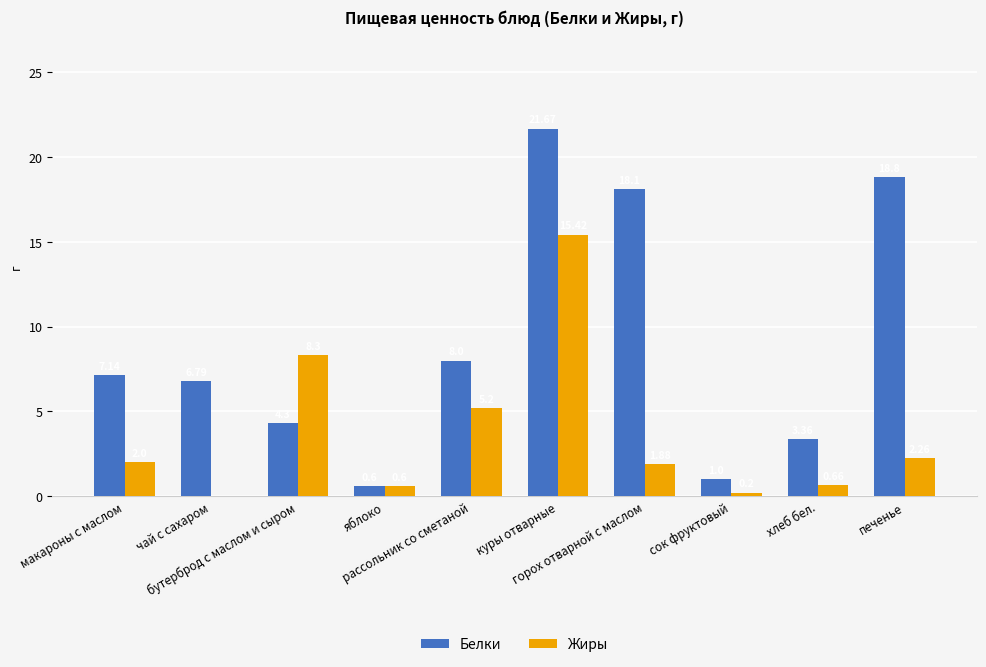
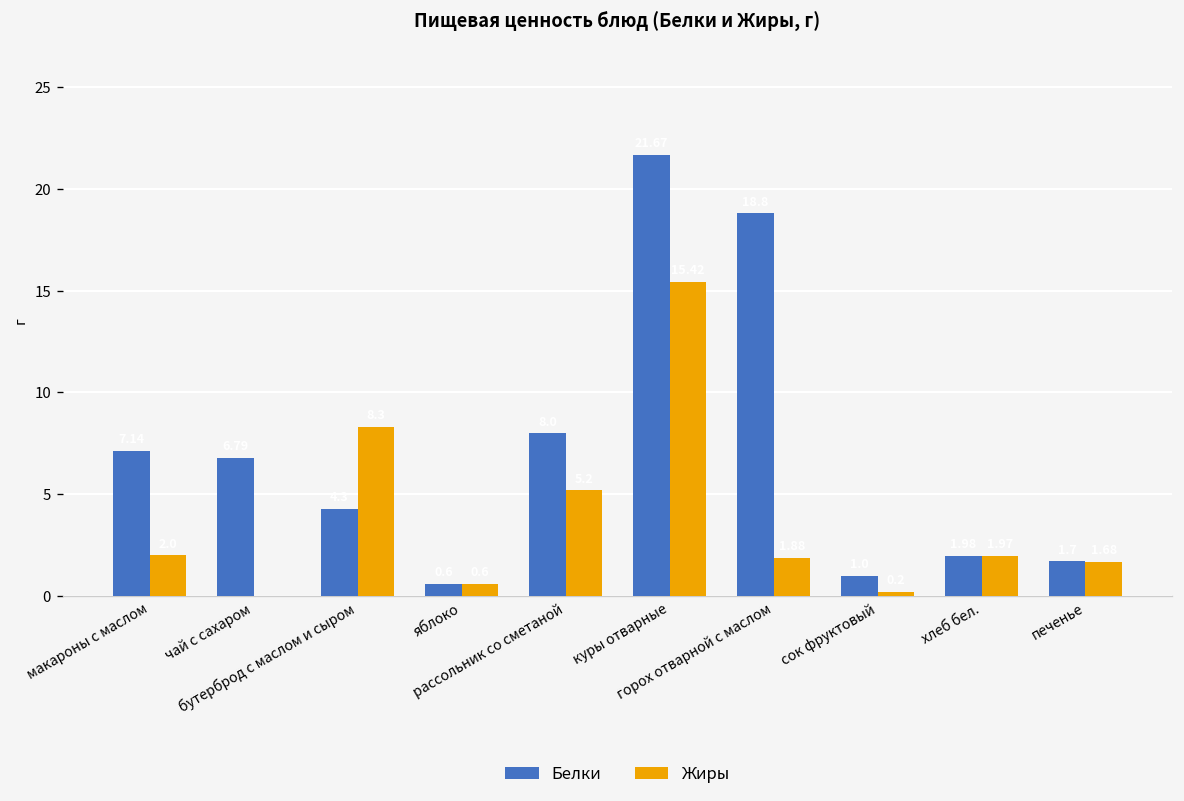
Белки, горох отварной с маслом: 18.1 -> 18.8
Белки, хлеб бел.: 3.4 -> 2.0
Жиры, хлеб бел.: 0.7 -> 2.0
Белки, печенье: 18.8 -> 1.7
Жиры, печенье: 2.3 -> 1.7
